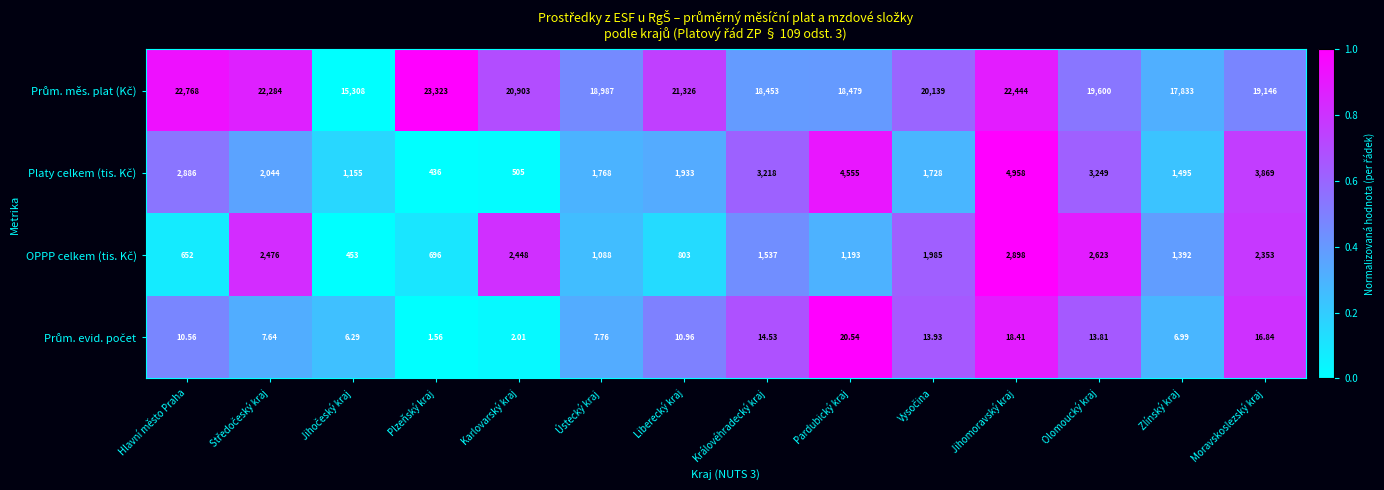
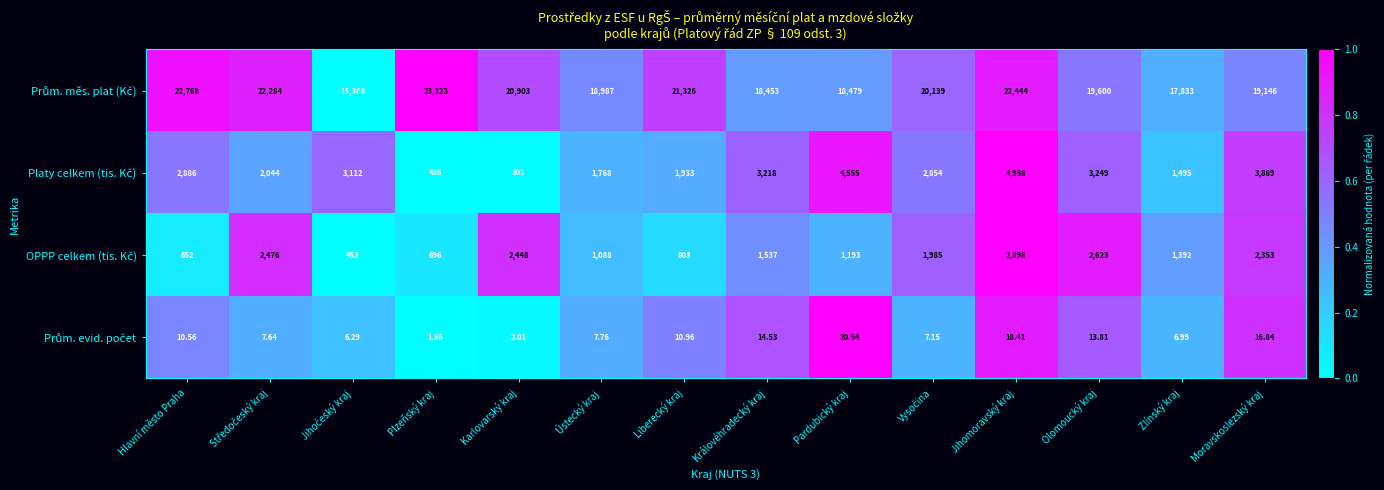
Platy celkem (tis. Kč), Jihočeský kraj: 1,155 -> 3,112
Platy celkem (tis. Kč), Vysočina: 1,728 -> 2,854
Prům. evid. počet, Vysočina: 13.93 -> 7.15
